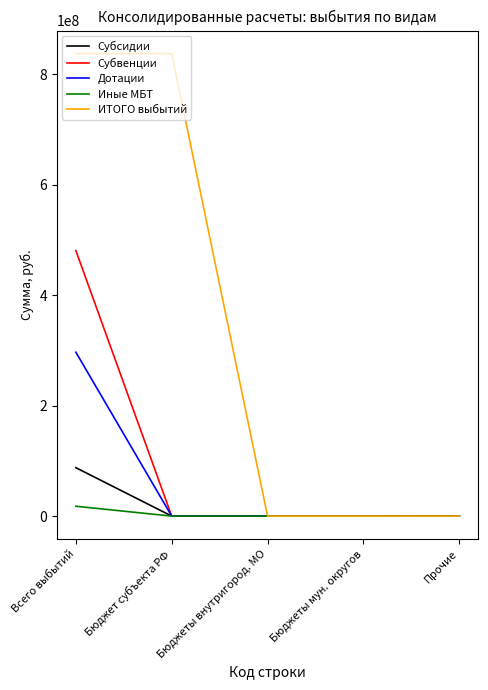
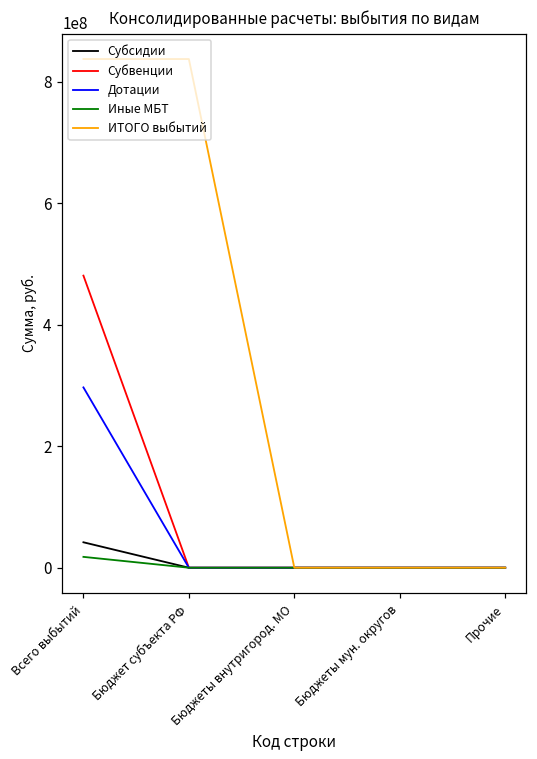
Субсидии, Всего выбытий: 90000000 -> 40000000
